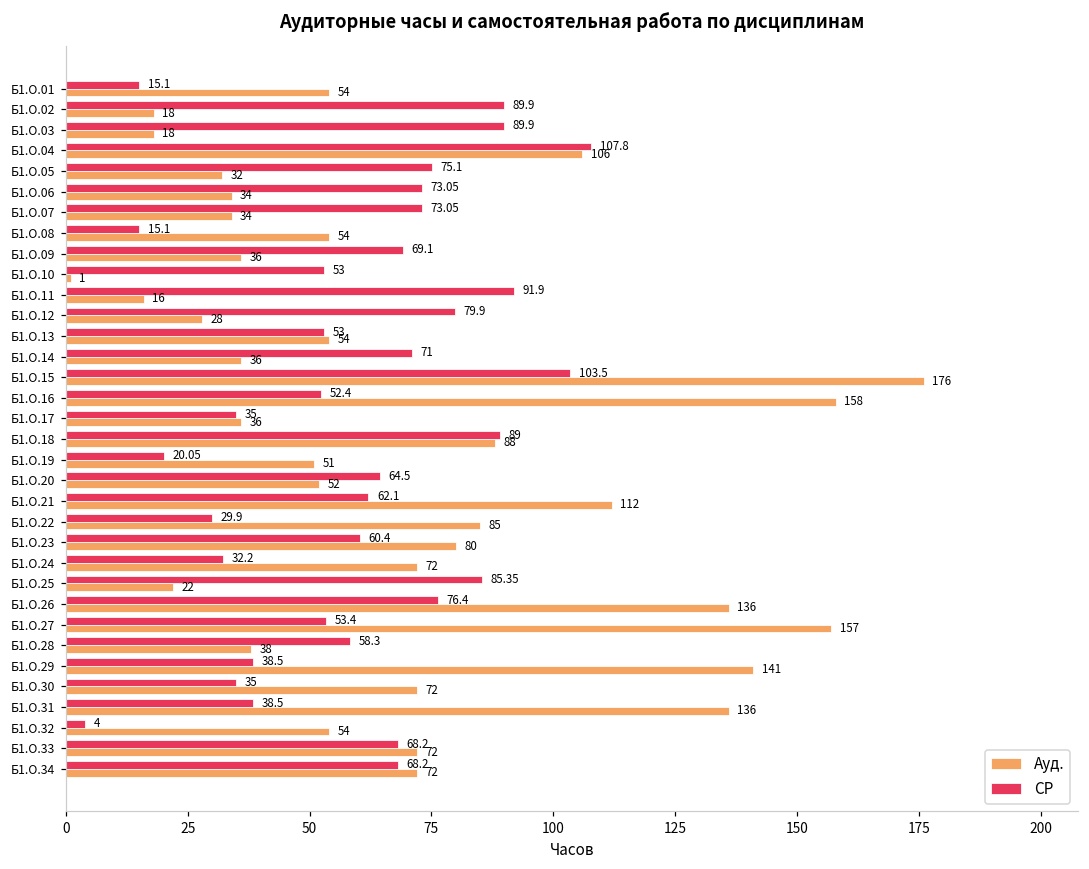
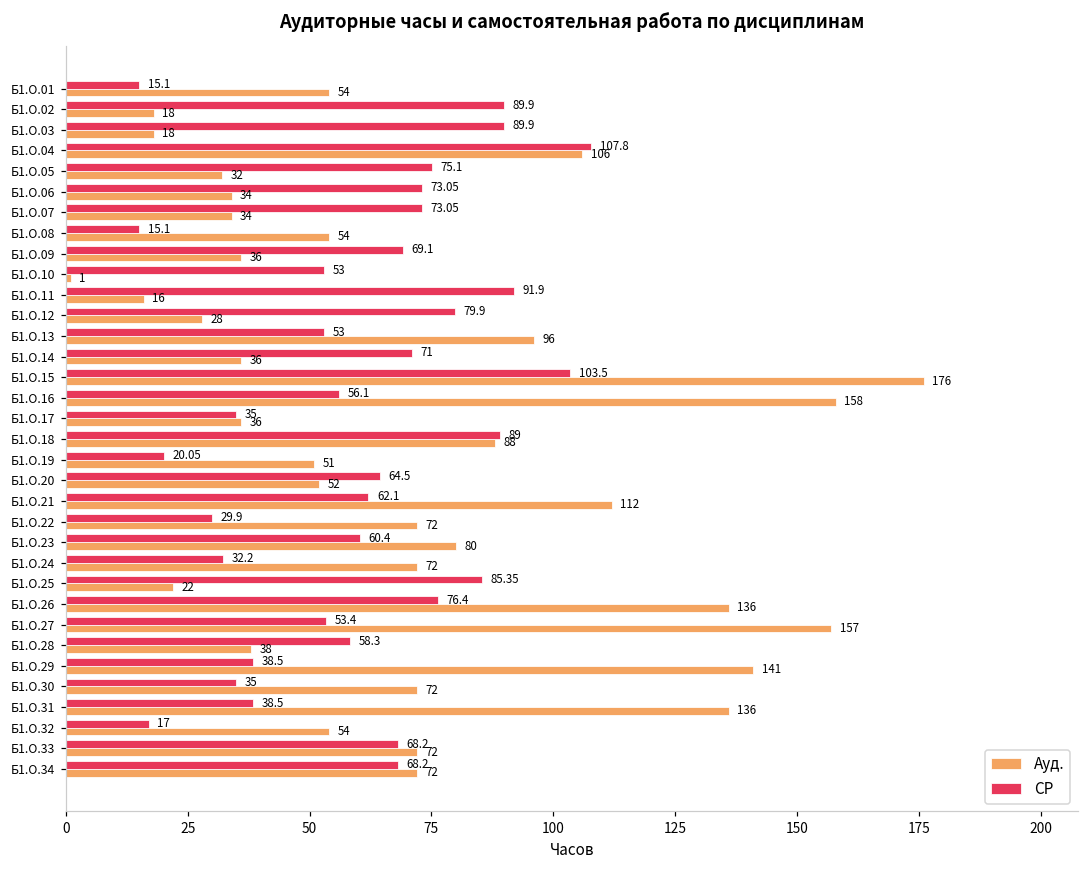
Ауд., Б1.О.13: 54 -> 96
СР, Б1.О.16: 52.4 -> 56.1
Ауд., Б1.О.22: 85 -> 72
СР, Б1.О.32: 4 -> 17
